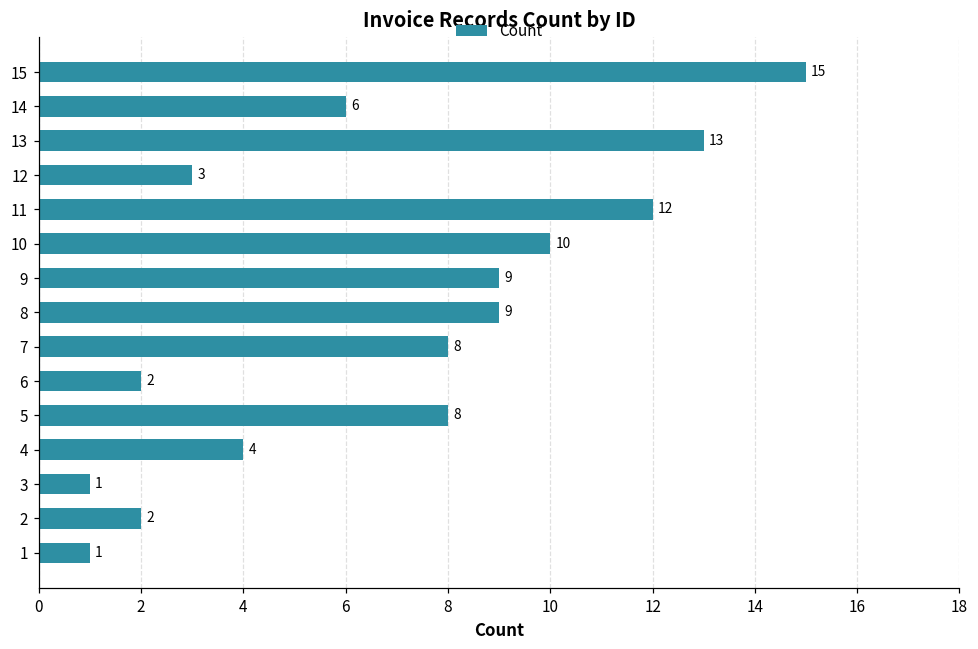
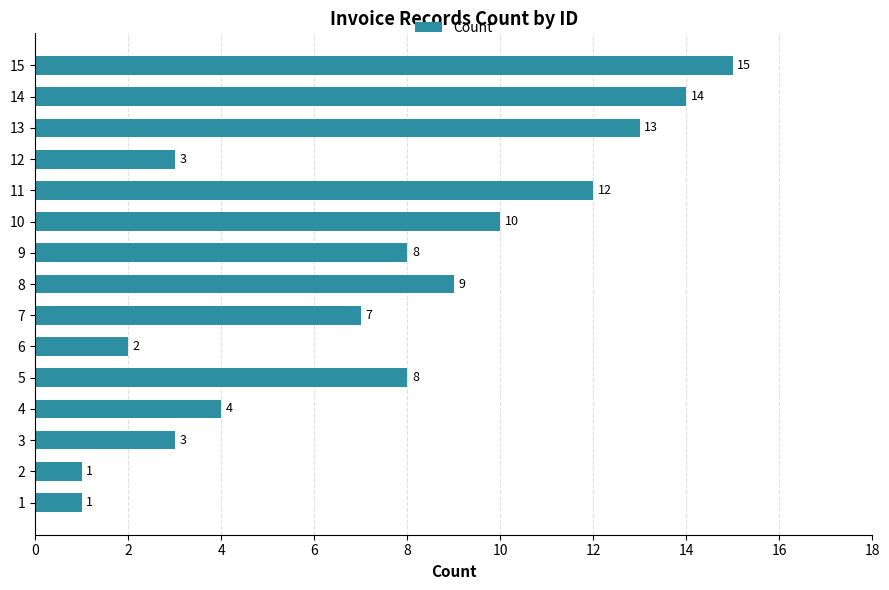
14: 6 -> 14
9: 9 -> 8
7: 8 -> 7
3: 1 -> 3
2: 2 -> 1
